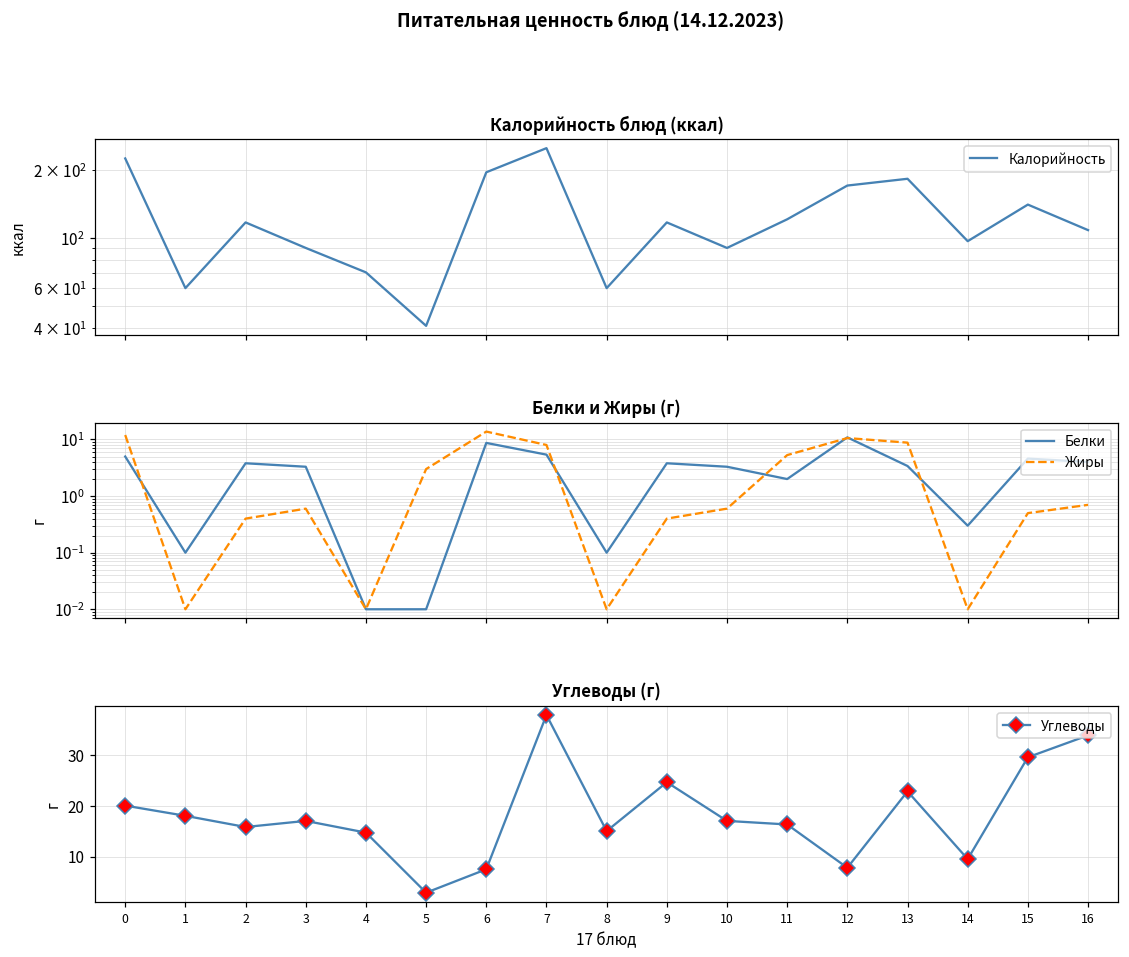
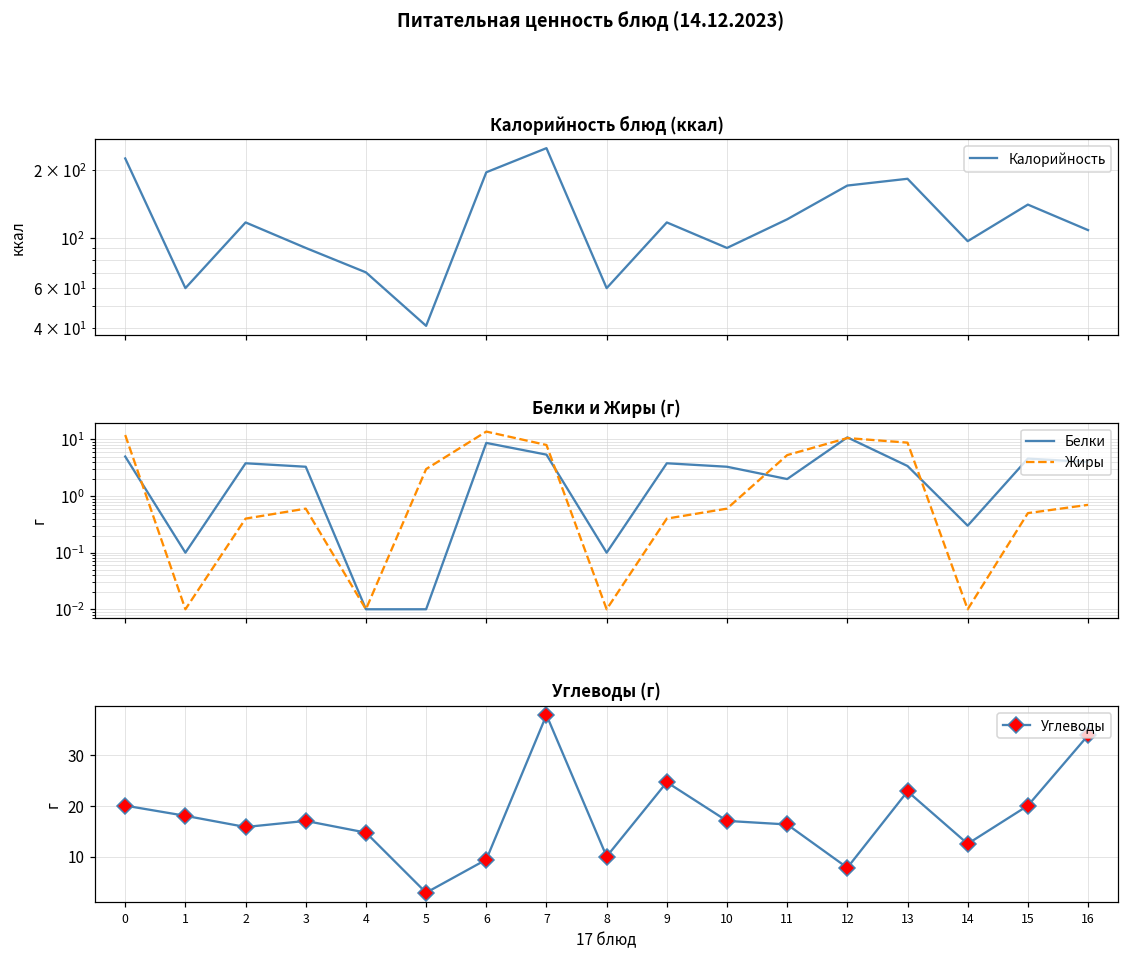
Углеводы (г), 6: 8 -> 9
Углеводы (г), 8: 15 -> 10
Углеводы (г), 14: 10 -> 13
Углеводы (г), 15: 30 -> 20
